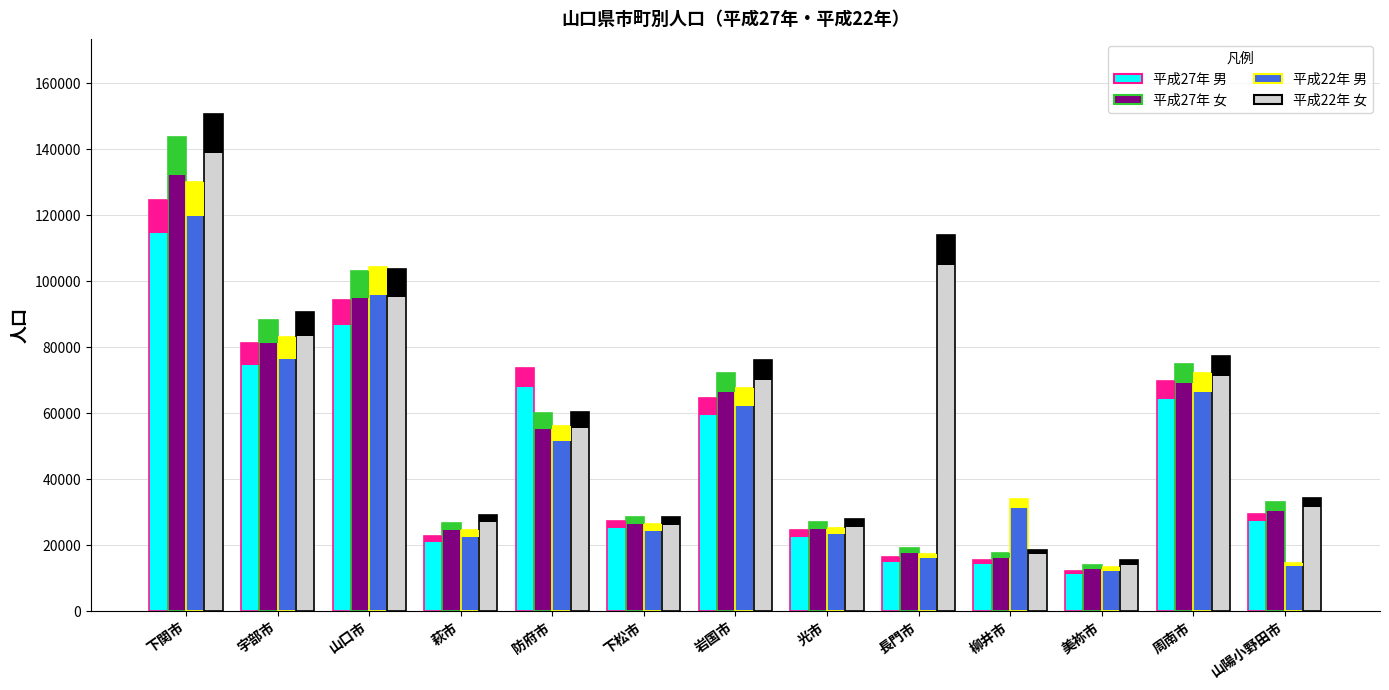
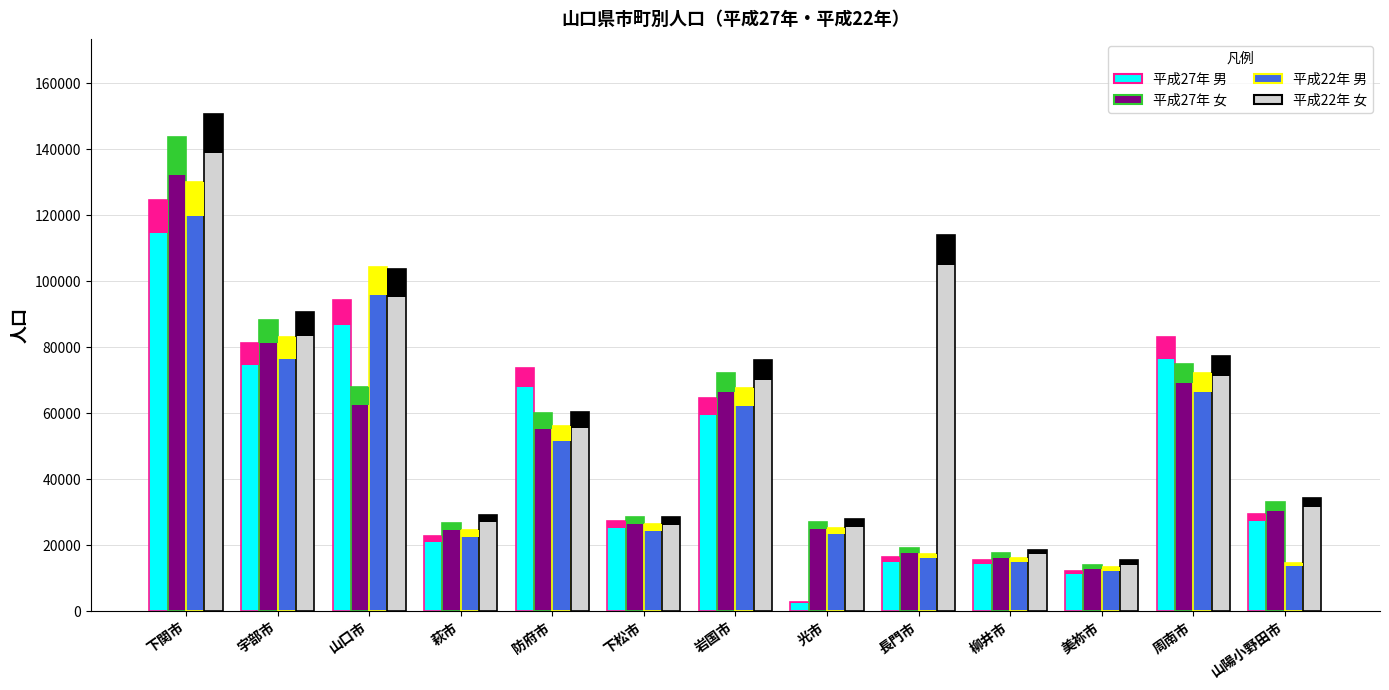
平成27年 女, 山口市: 103000 -> 68000
平成27年 男, 光市: 24000 -> 3000
平成22年 男, 柳井市: 34000 -> 16000
平成27年 男, 周南市: 70000 -> 83000
